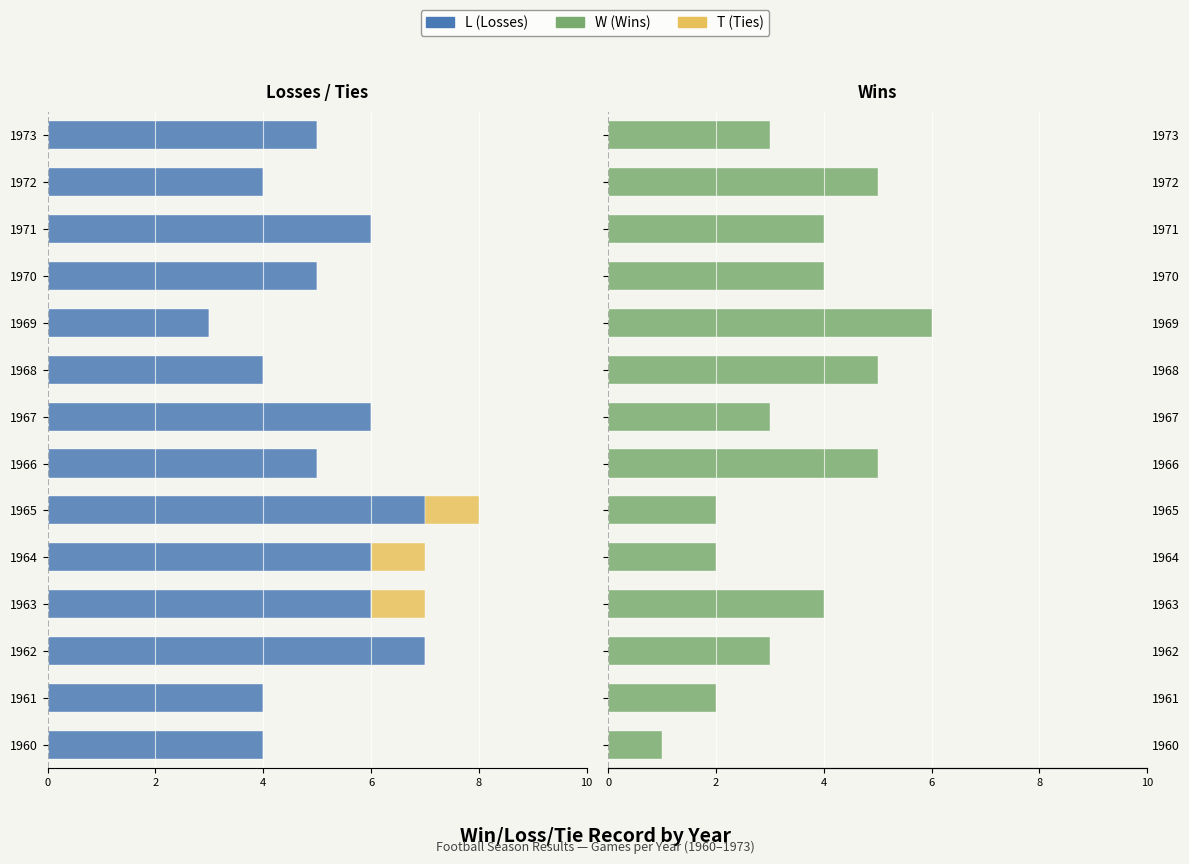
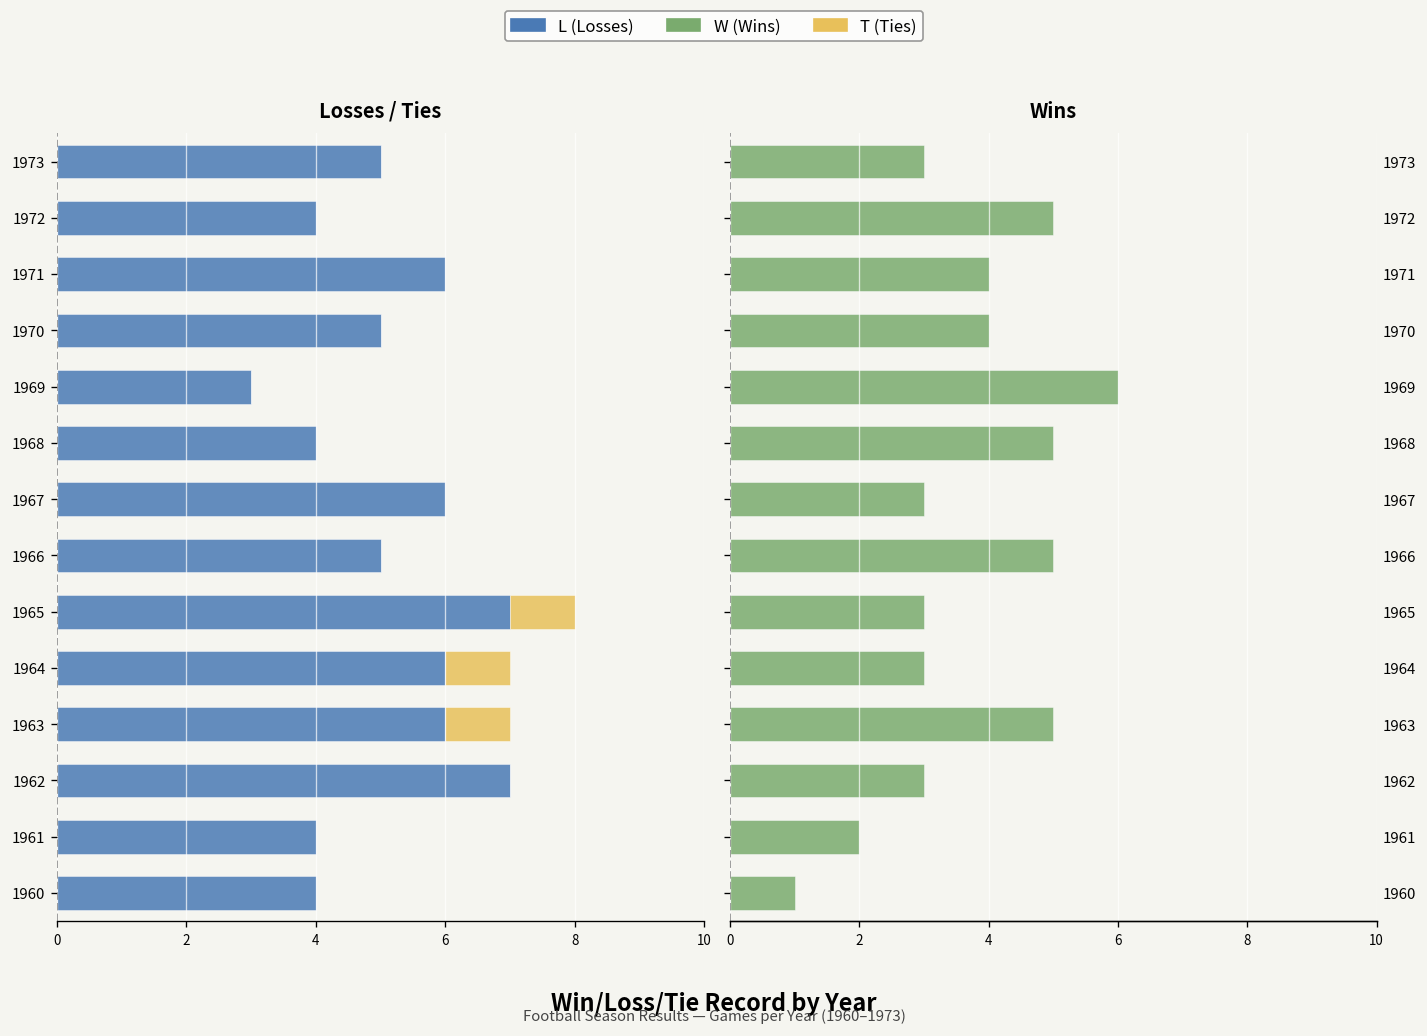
Wins, 1965: 2 -> 3
Wins, 1964: 2 -> 3
Wins, 1963: 4 -> 5
